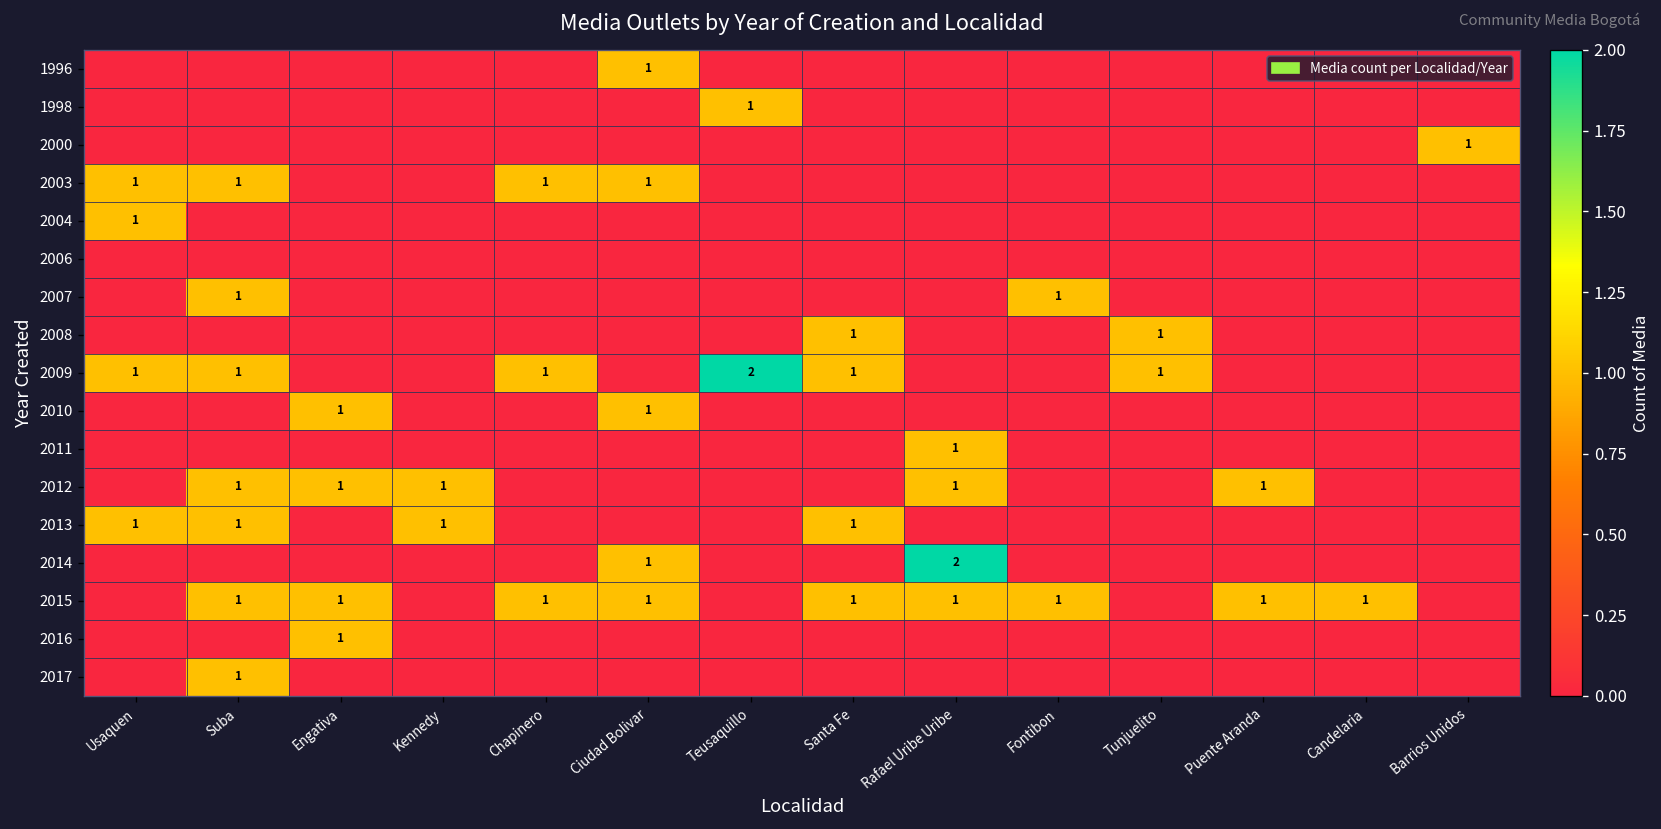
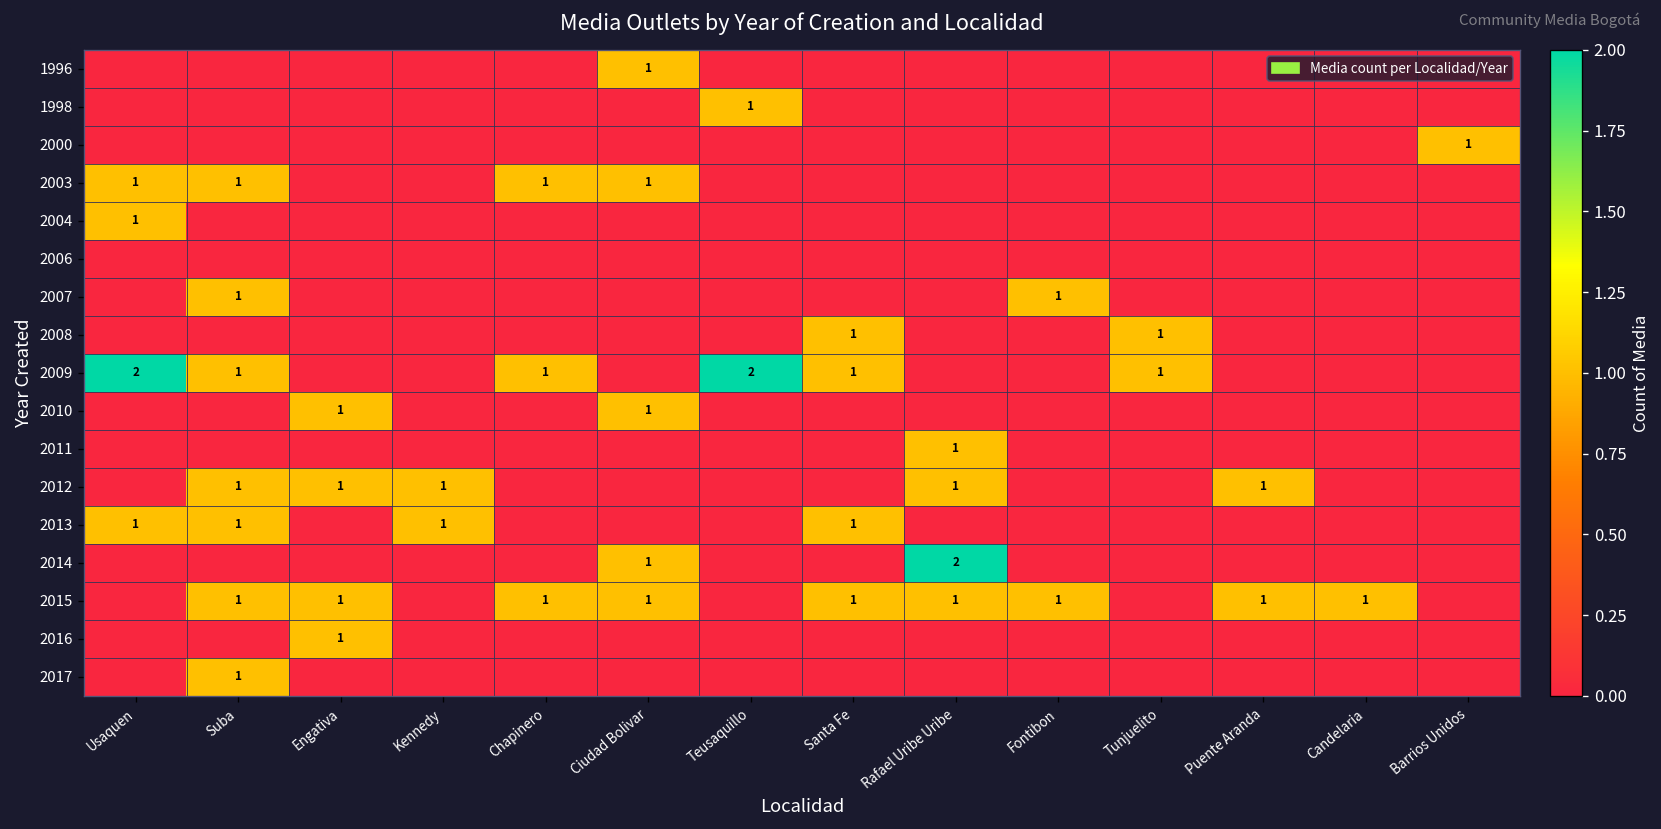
2009, Usaquen: 1 -> 2
